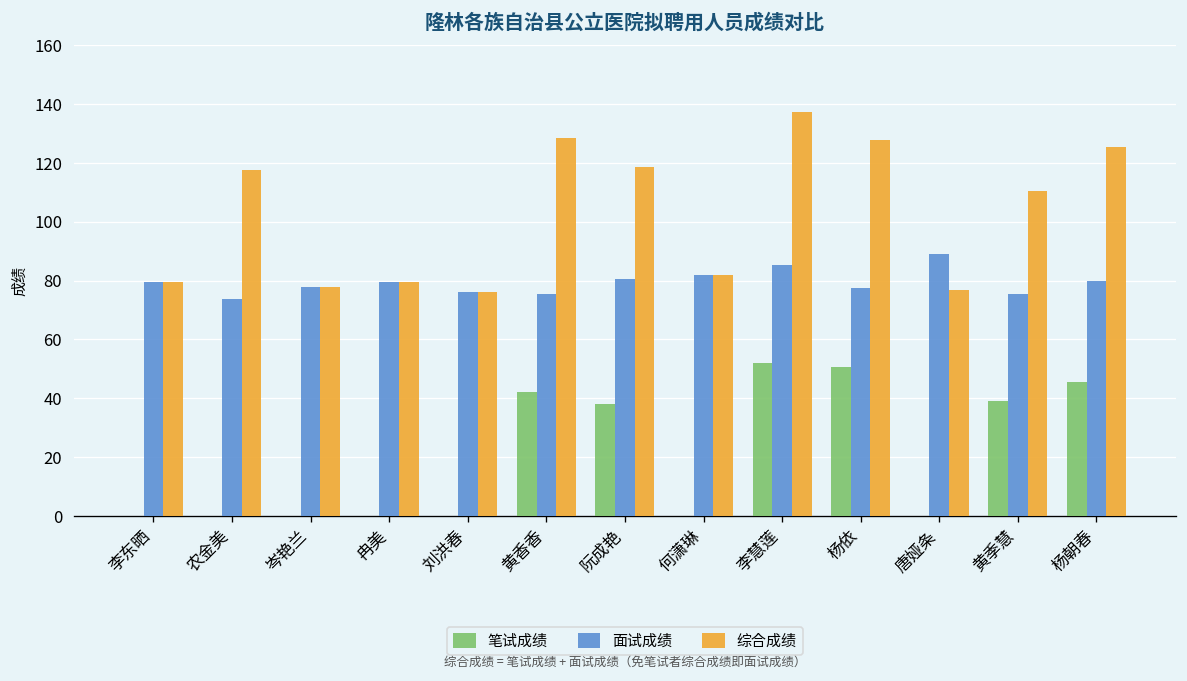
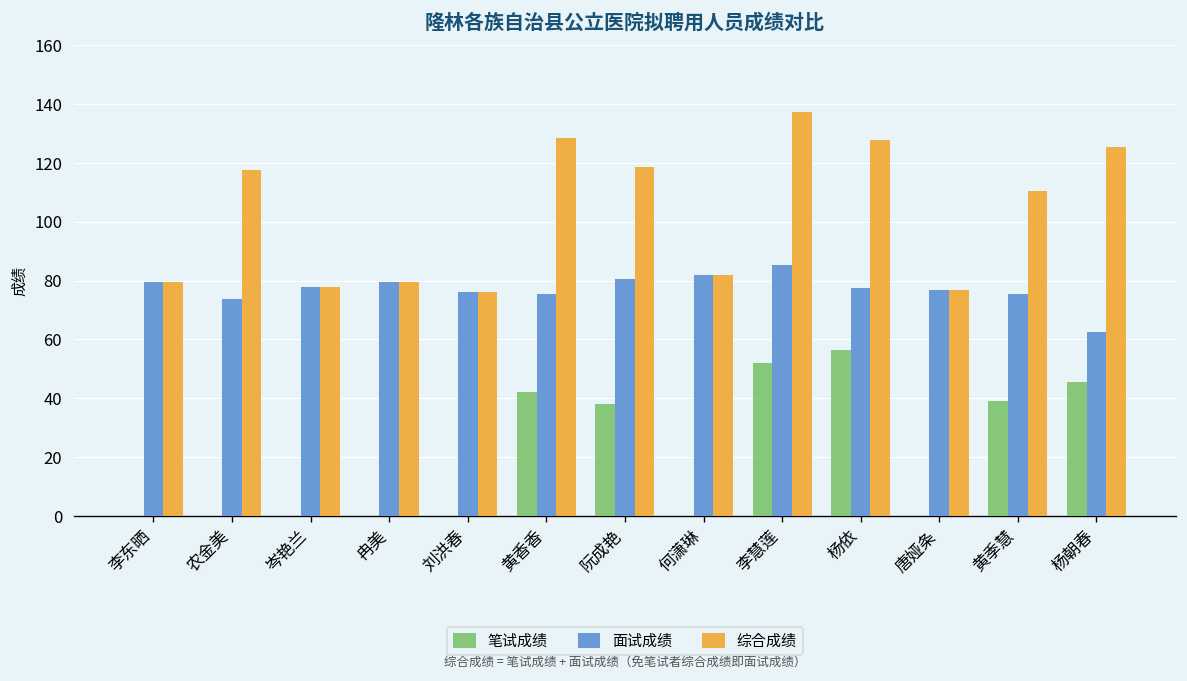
笔试成绩, 杨依: 51 -> 56
面试成绩, 唐娅条: 89 -> 77
面试成绩, 杨朝春: 80 -> 63
